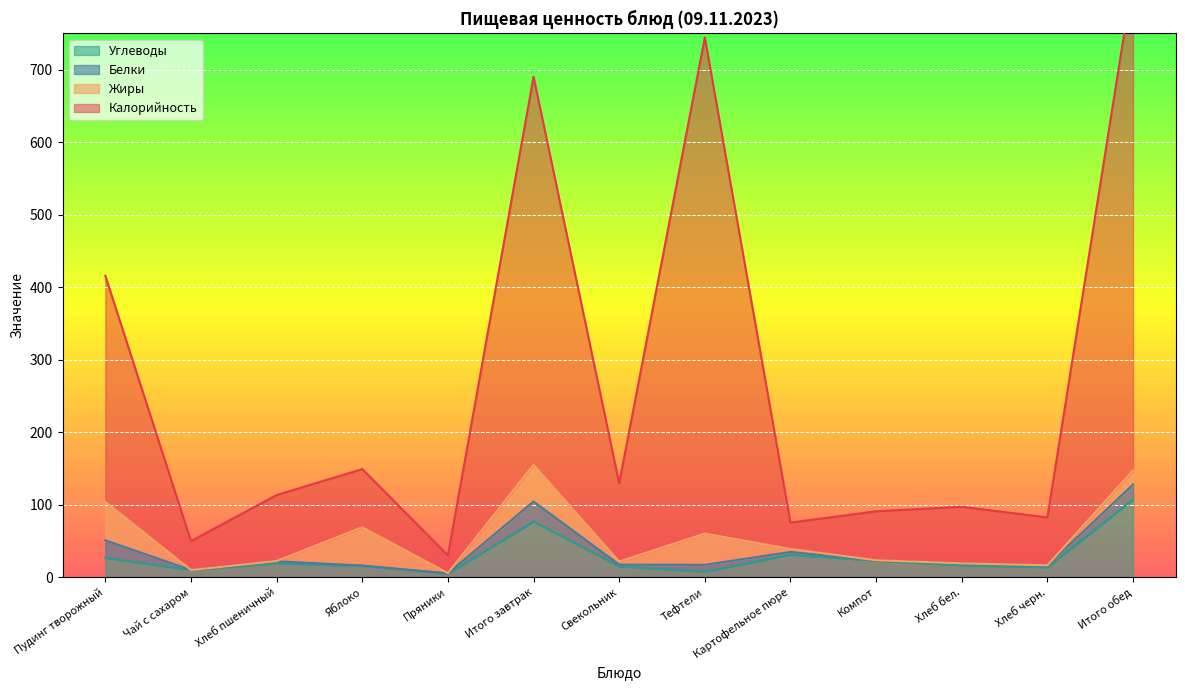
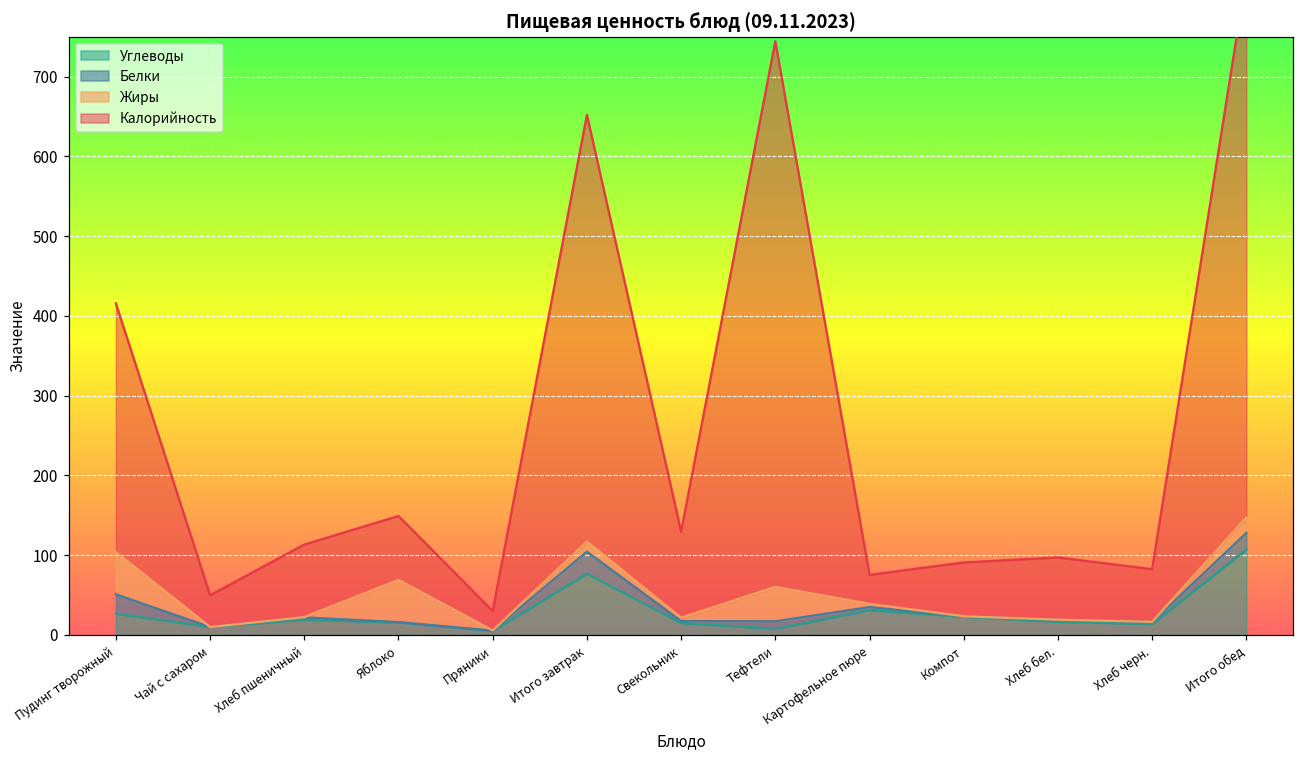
Жиры, Итого завтрак: 50 -> 10
